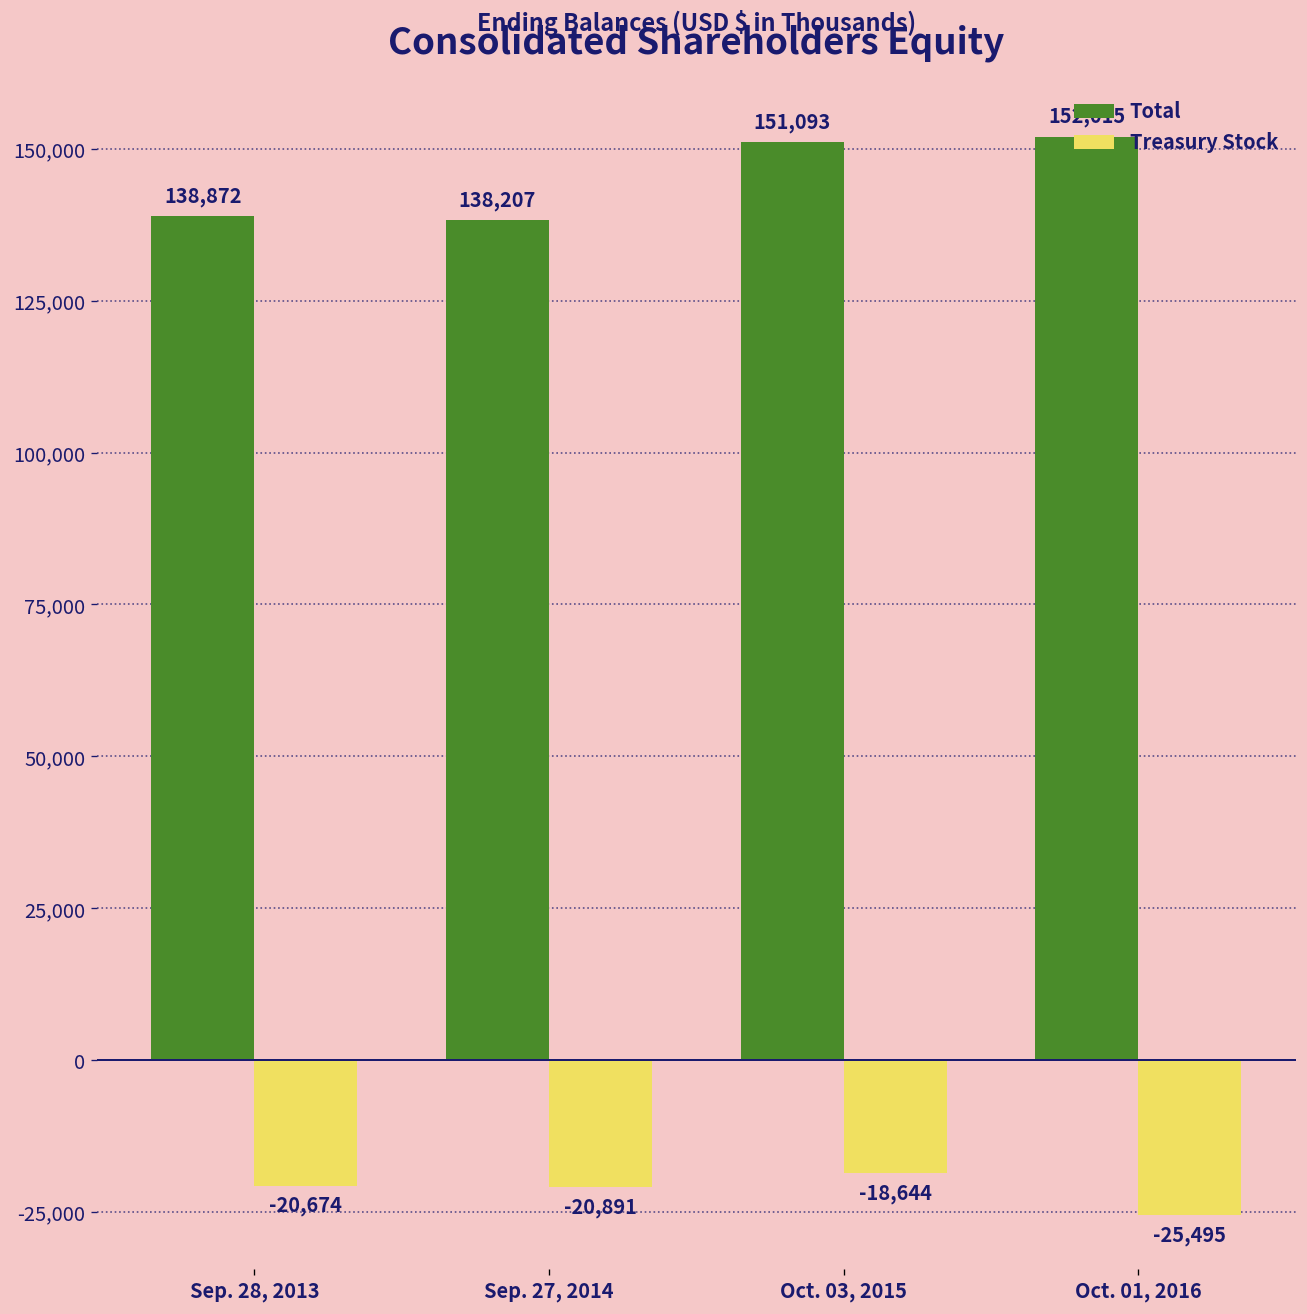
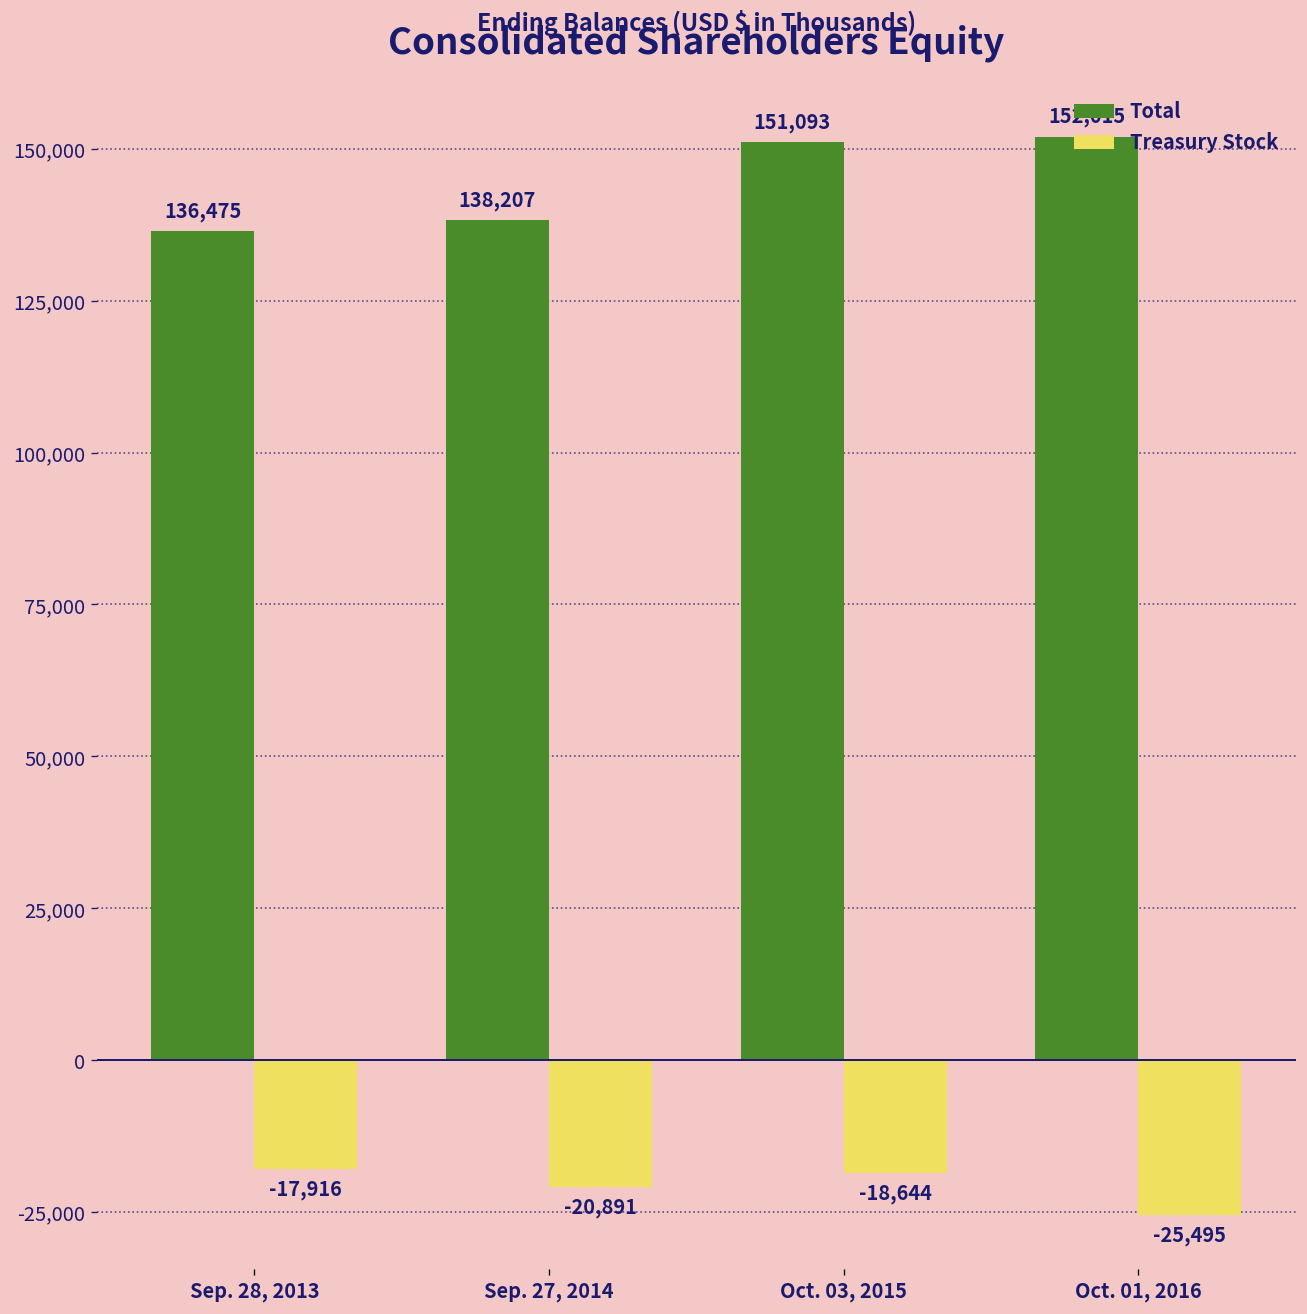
Total, Sep. 28, 2013: 138,872 -> 136,475
Treasury Stock, Sep. 28, 2013: -20,674 -> -17,916
